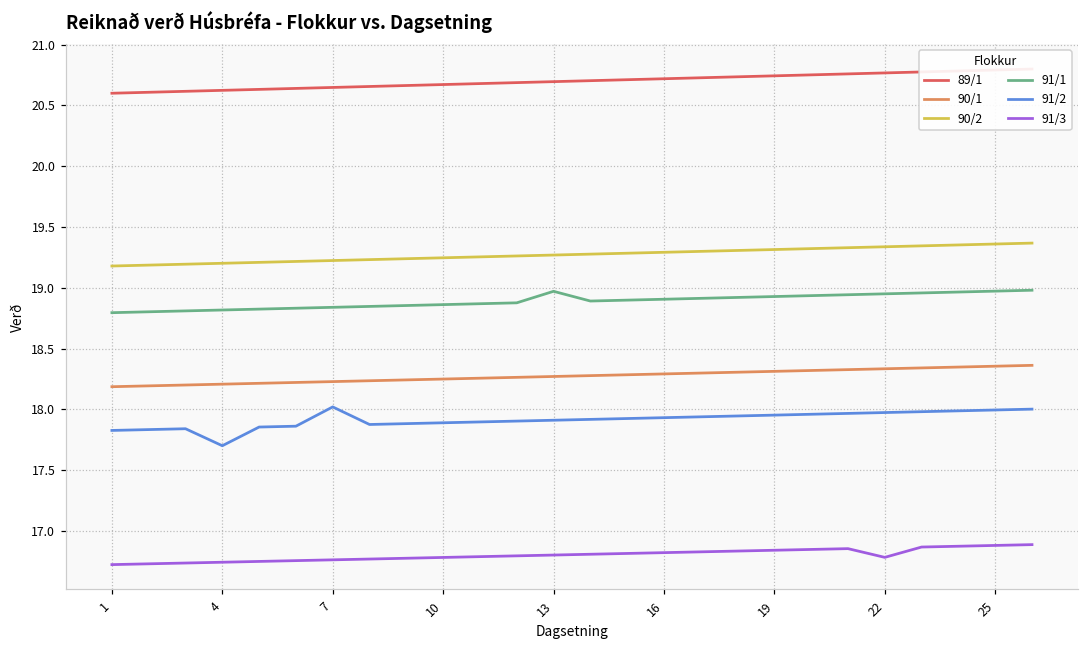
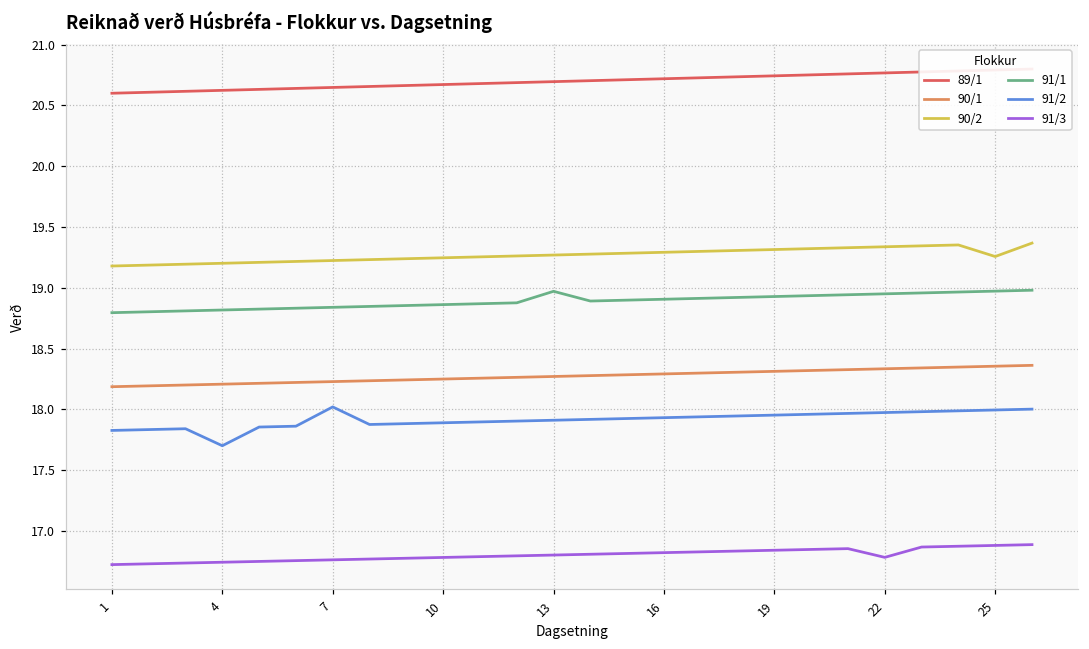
90/2, 25: 19.36 -> 19.26
